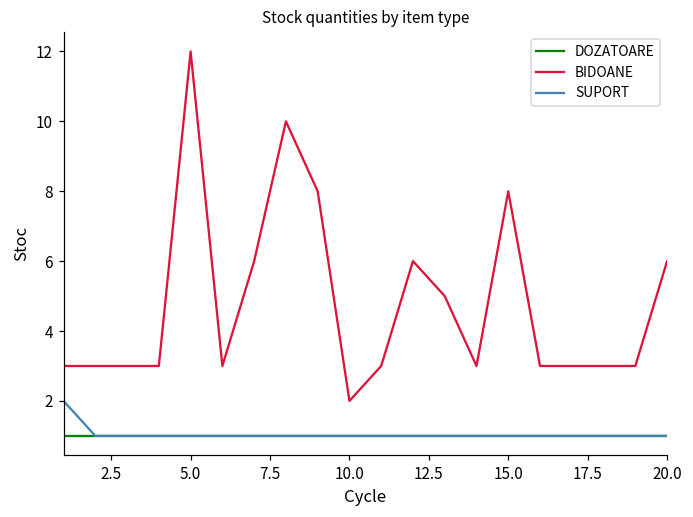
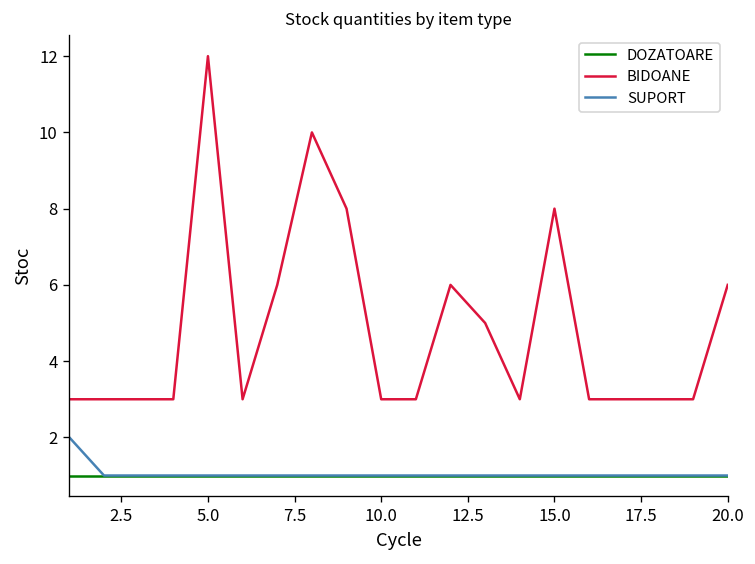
BIDOANE, 10.0: 2 -> 3
